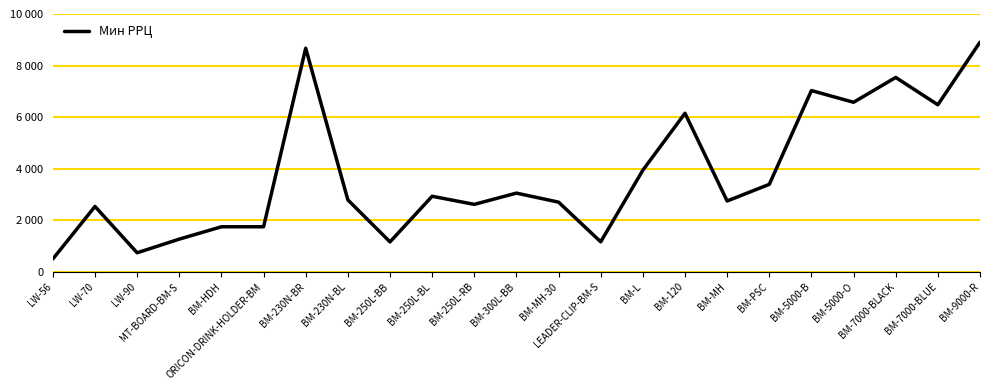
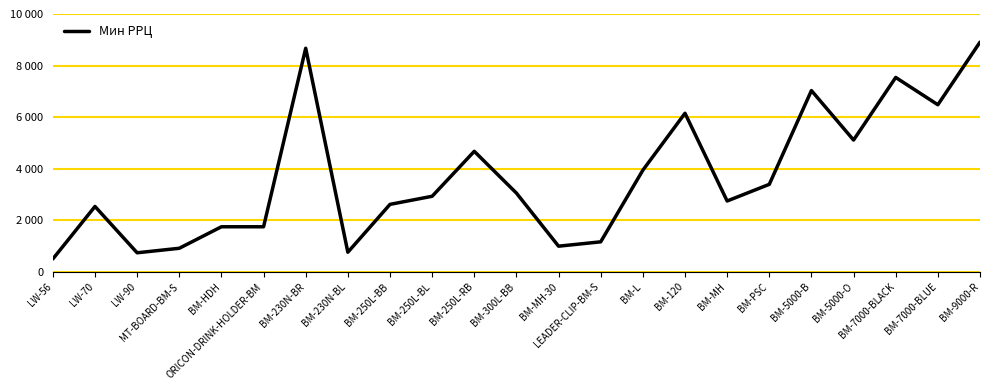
MT-BOARD-BM-S: 1300 -> 900
BM-230N-BL: 2800 -> 800
BM-250L-BB: 1200 -> 2600
BM-250L-RB: 2600 -> 4700
BM-MH-30: 2700 -> 1000
BM-5000-O: 6600 -> 5100
